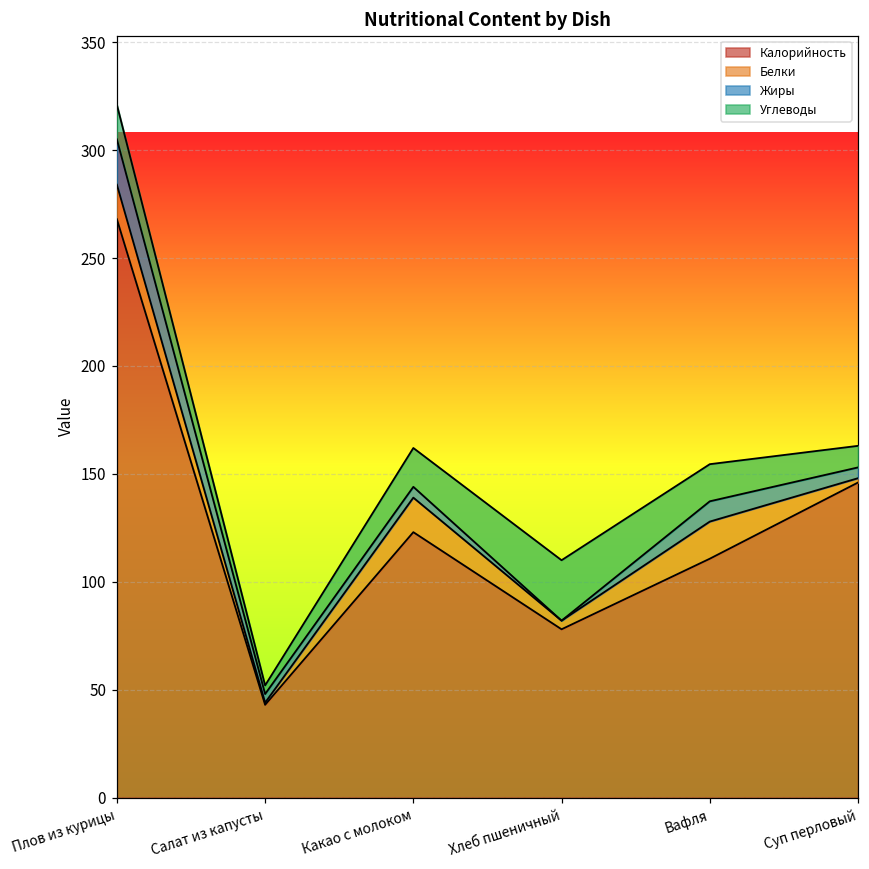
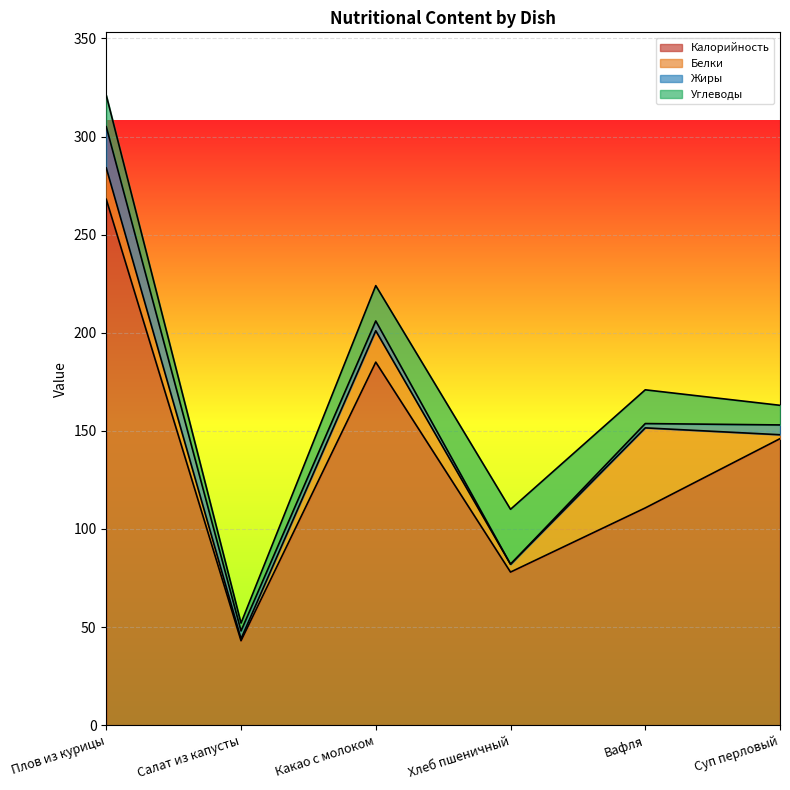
Калорийность, Какао с молоком: 123 -> 185
Белки, Вафля: 17 -> 41
Жиры, Вафля: 9 -> 2
